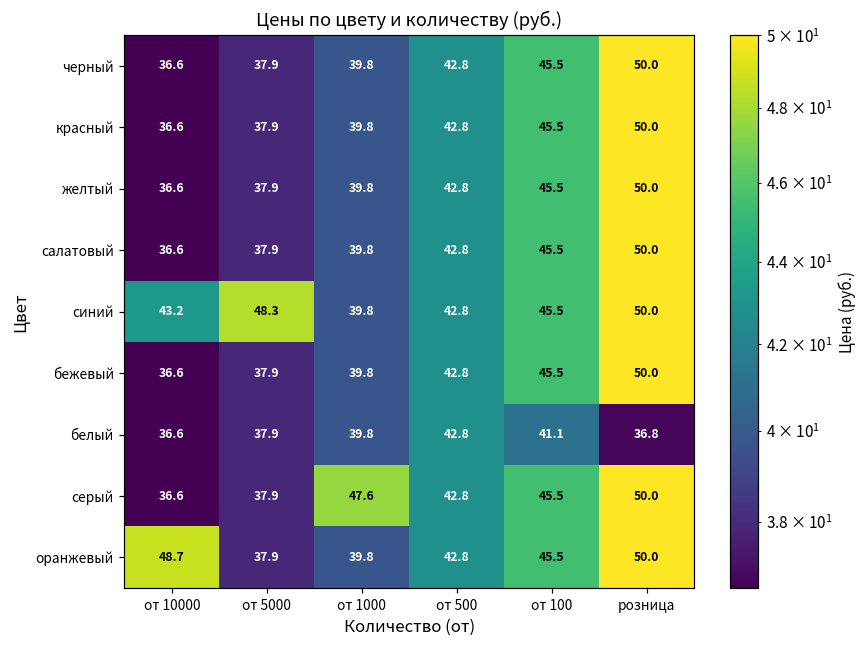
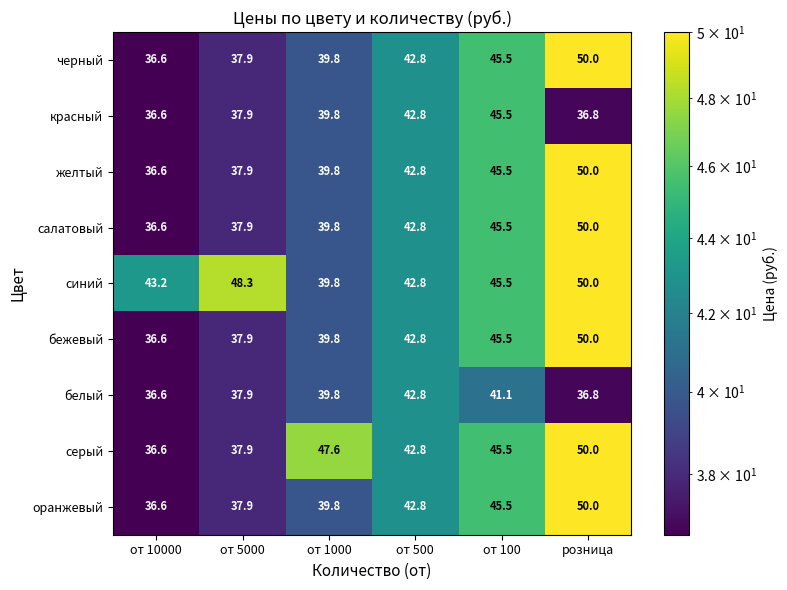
красный, розница: 50.0 -> 36.8
оранжевый, от 10000: 48.7 -> 36.6
